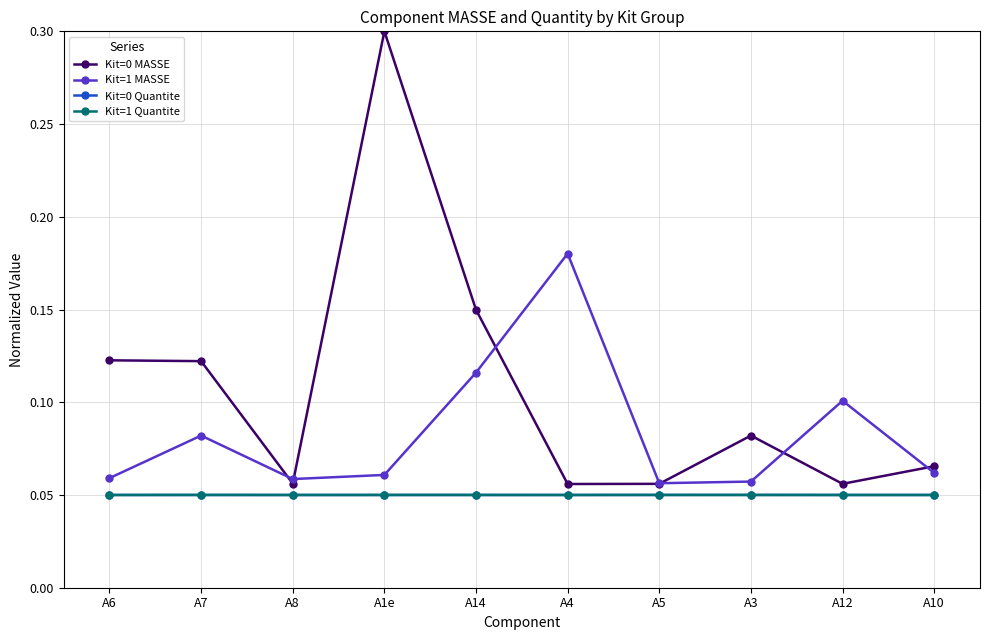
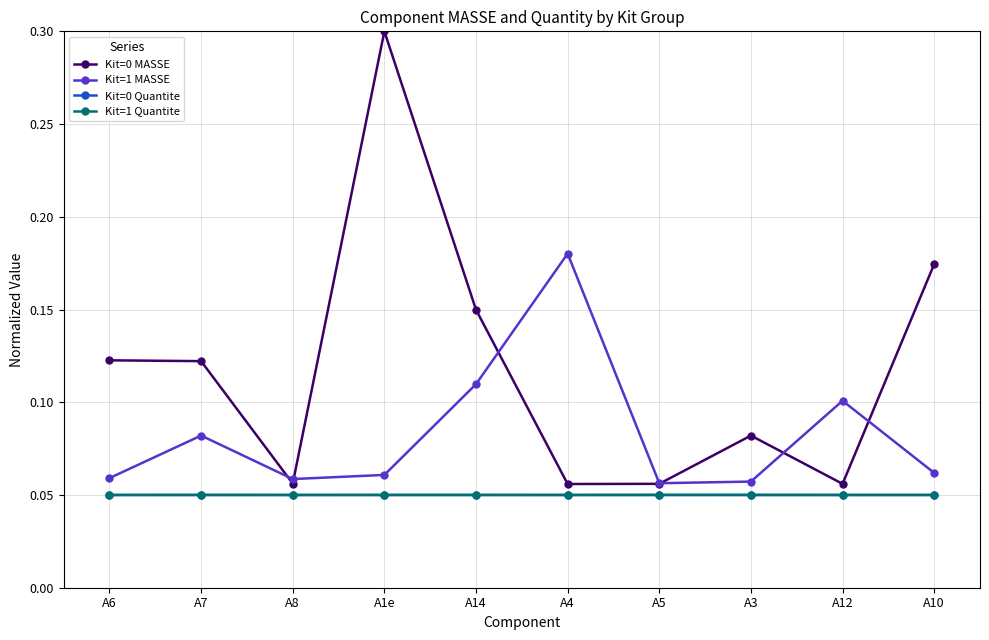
Kit=1 MASSE, A14: 0.116 -> 0.110
Kit=0 MASSE, A10: 0.066 -> 0.174
